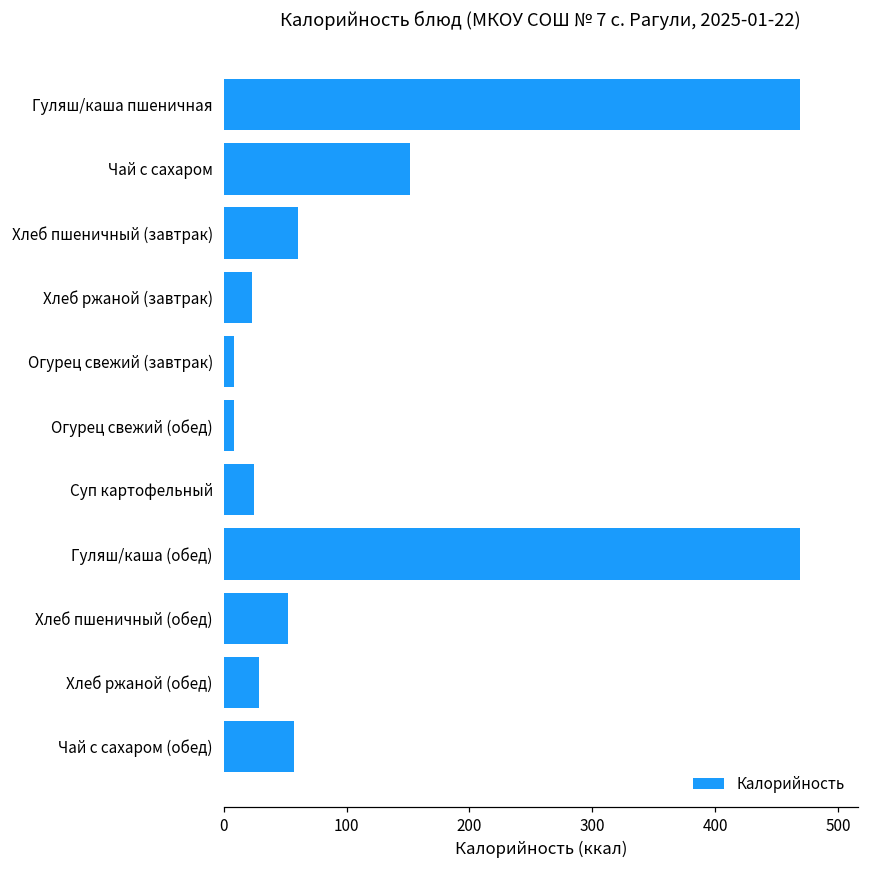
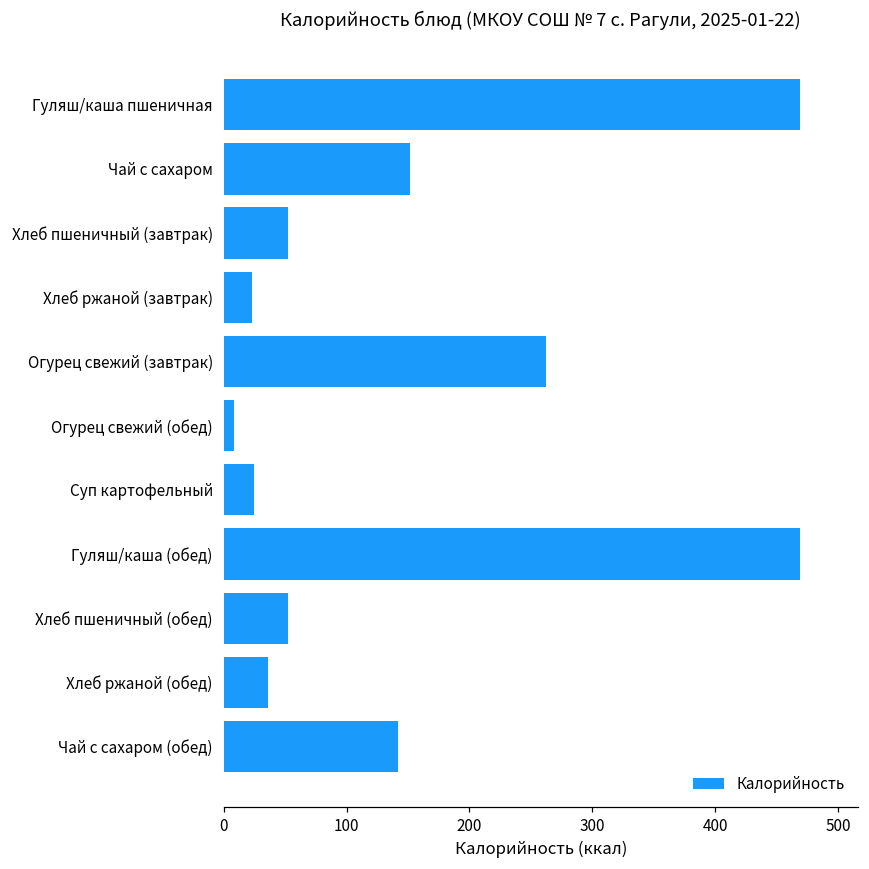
Хлеб пшеничный (завтрак): 61 -> 52
Огурец свежий (завтрак): 8 -> 262
Хлеб ржаной (обед): 29 -> 36
Чай с сахаром (обед): 58 -> 142
